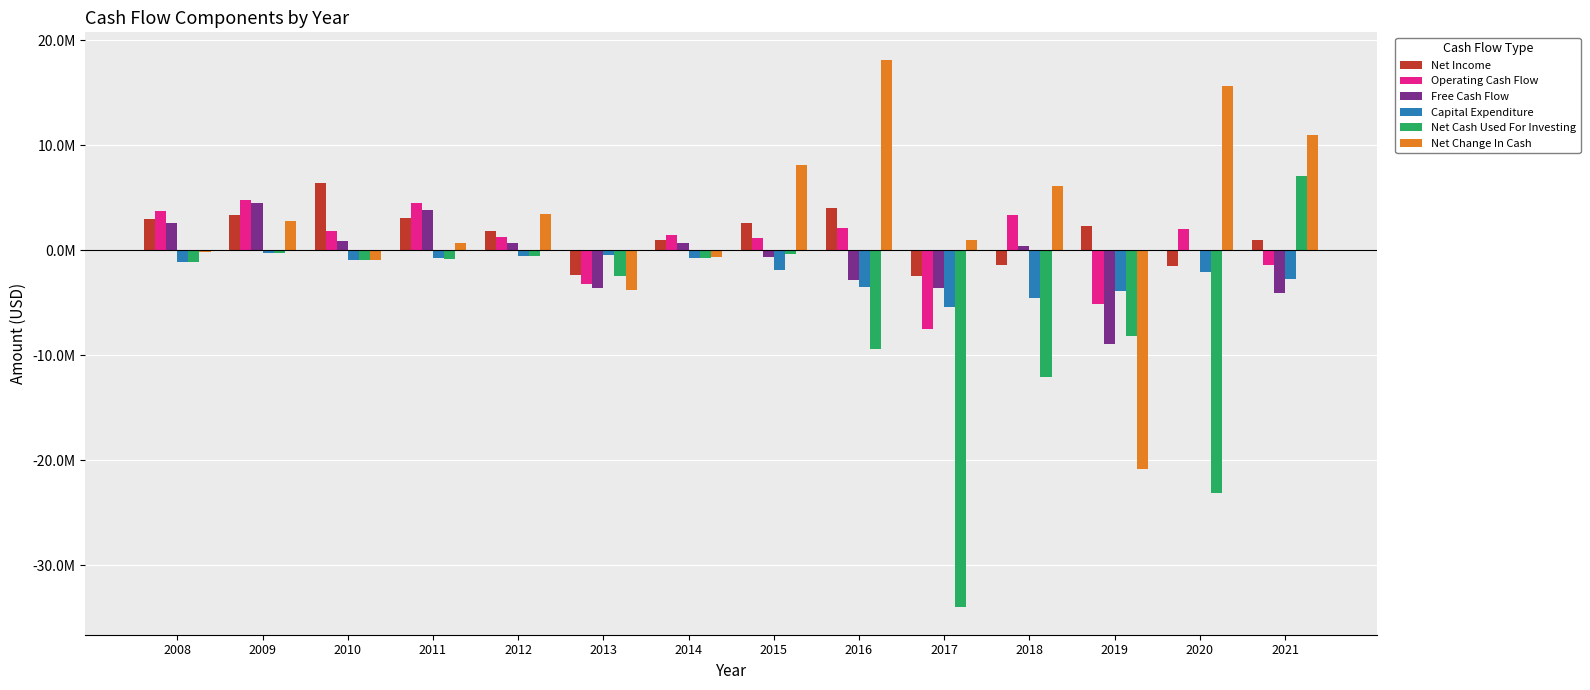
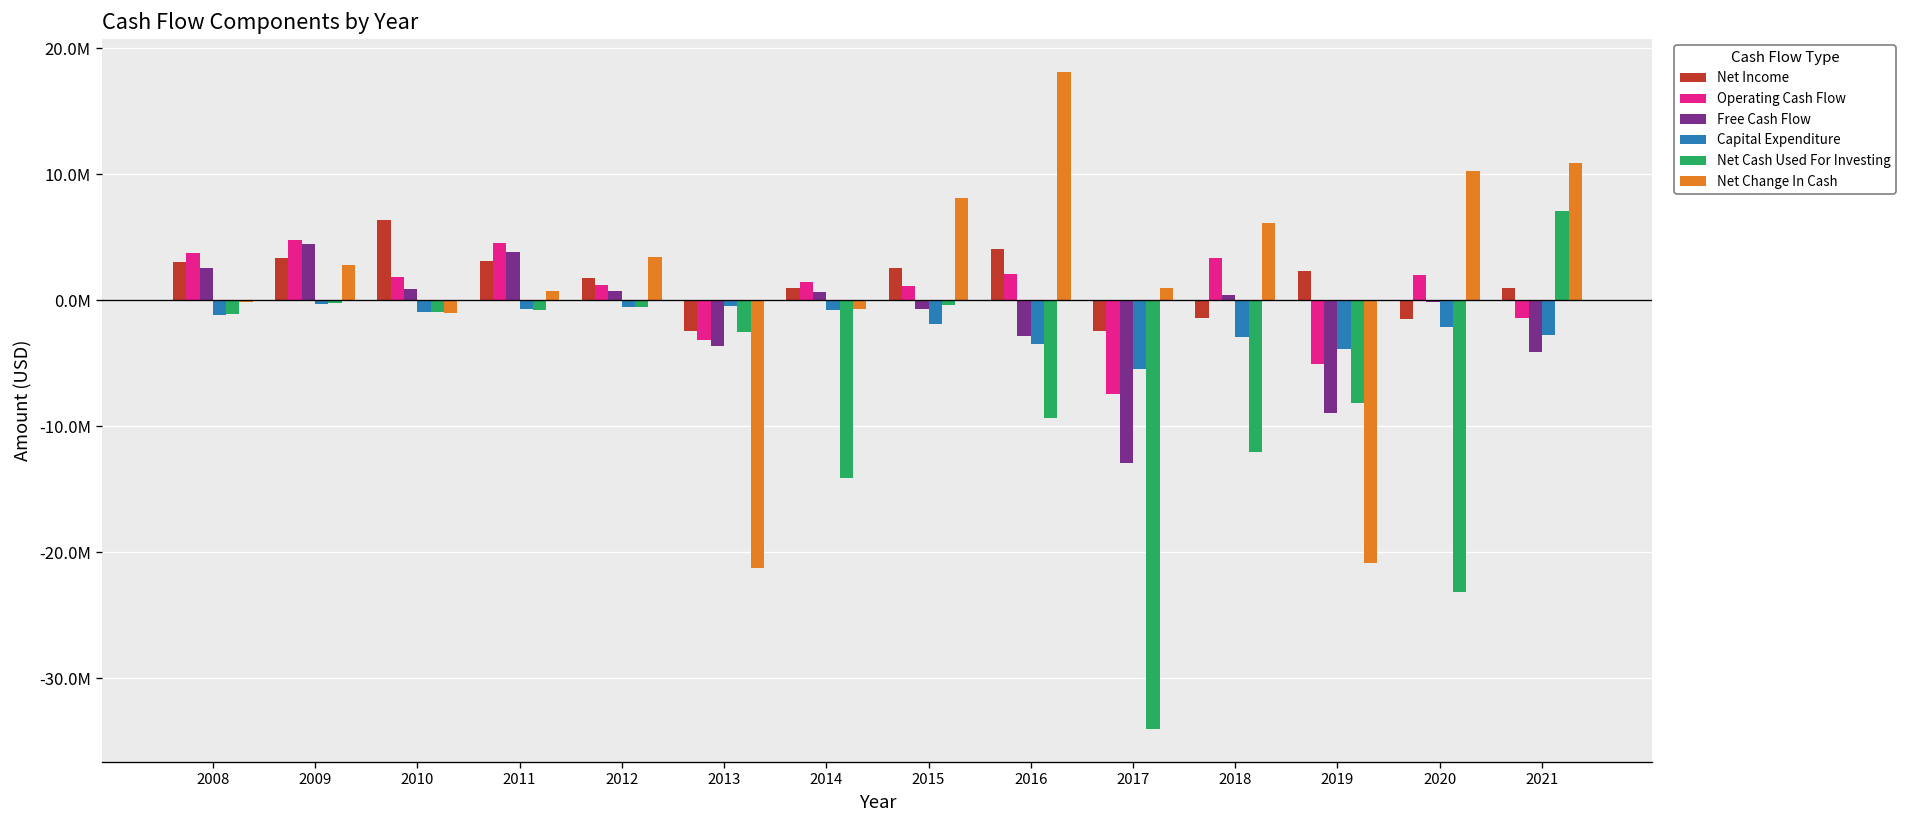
Net Change In Cash, 2013: -3800000 -> -21300000
Net Cash Used For Investing, 2014: -700000 -> -14100000
Free Cash Flow, 2017: -3600000 -> -12900000
Capital Expenditure, 2018: -4600000 -> -2900000
Net Change In Cash, 2020: 15700000 -> 10300000
